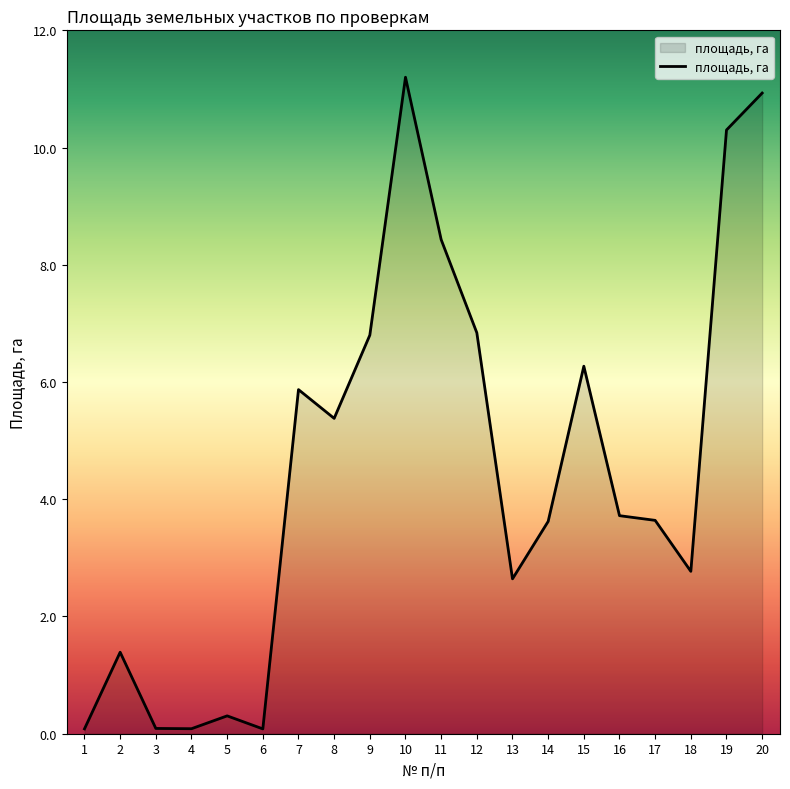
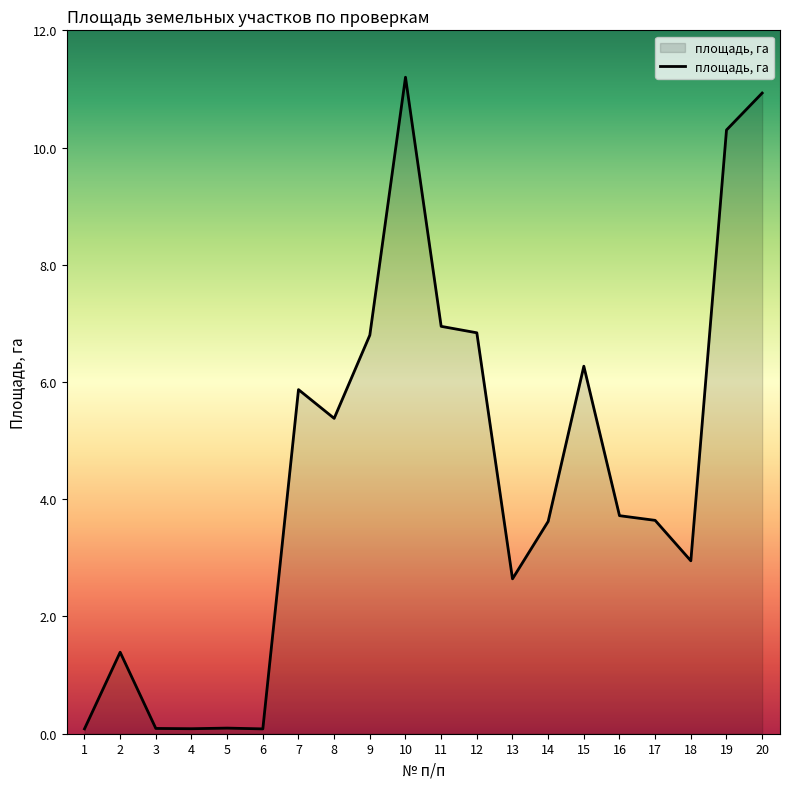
5: 0.3 -> 0.1
11: 8.4 -> 7.0
18: 2.8 -> 3.0
